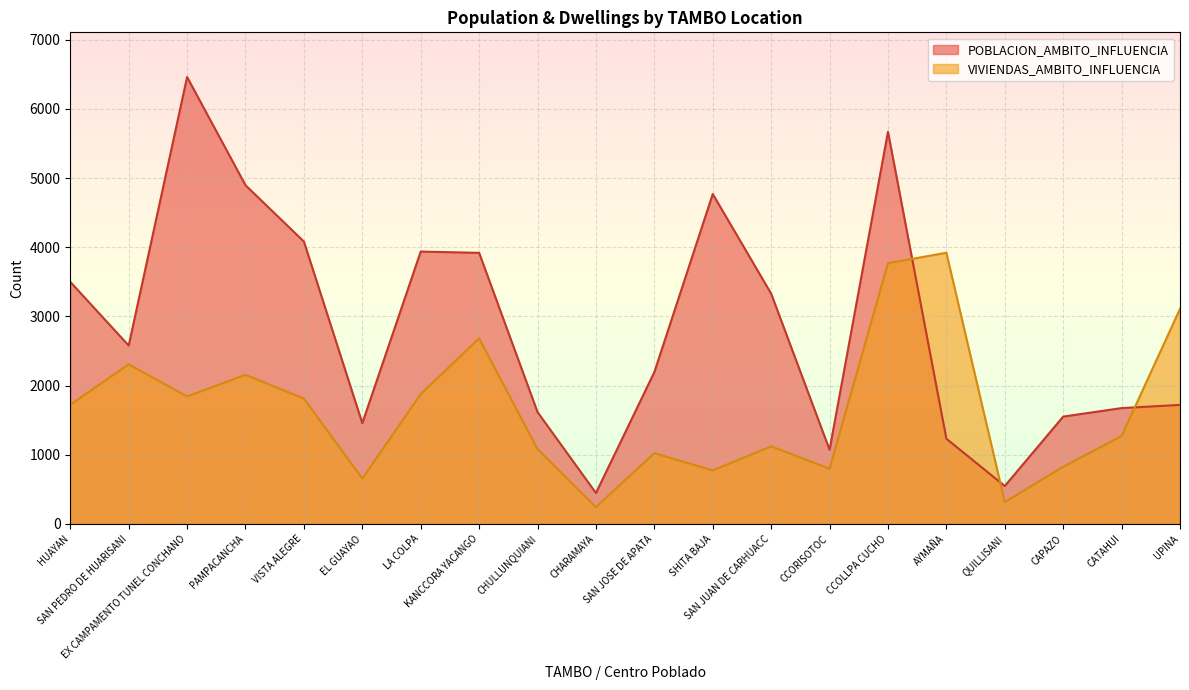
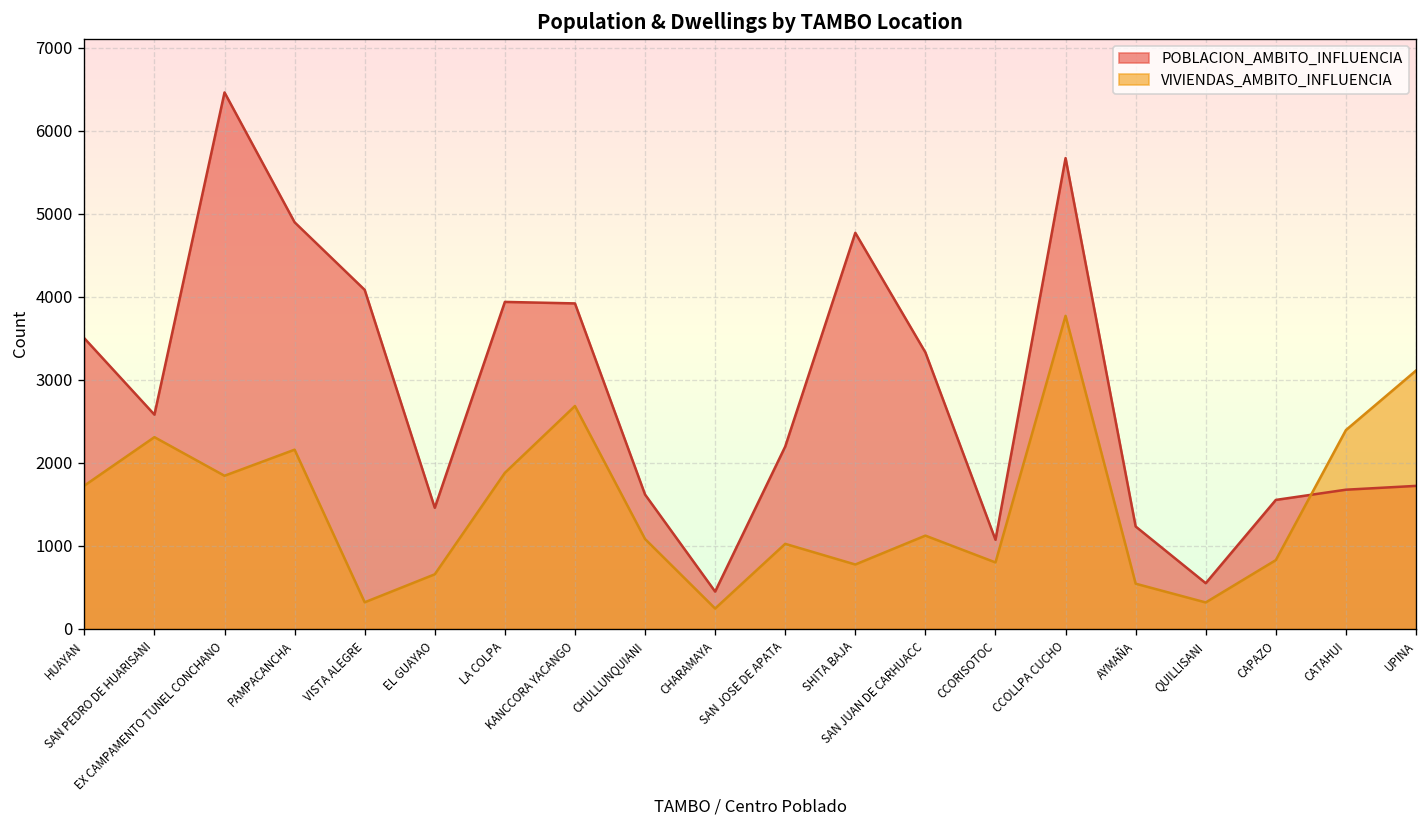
VIVIENDAS_AMBITO_INFLUENCIA, VISTA ALEGRE: 1800 -> 300
VIVIENDAS_AMBITO_INFLUENCIA, AYMAÑA: 3900 -> 500
VIVIENDAS_AMBITO_INFLUENCIA, CATAHUI: 1300 -> 2400
